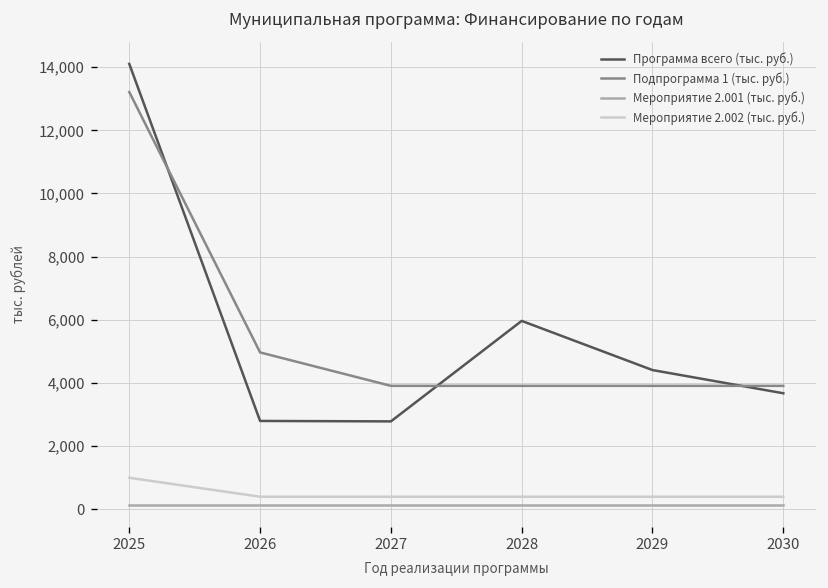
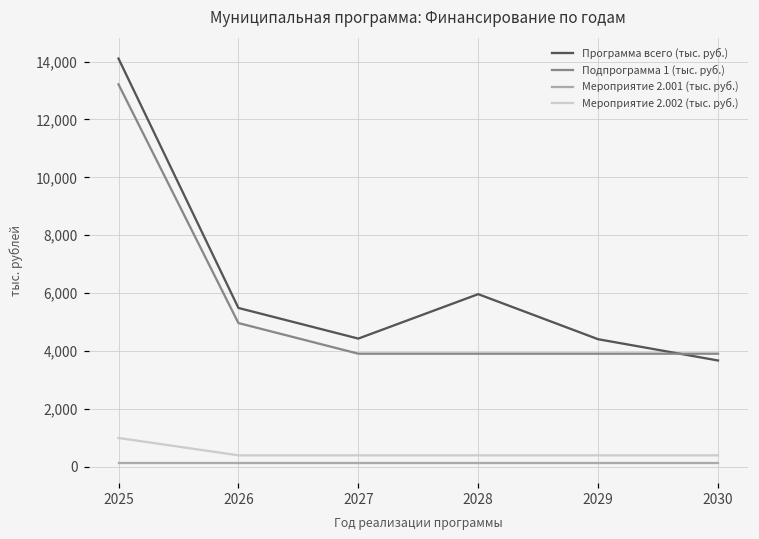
Программа всего (тыс. руб.), 2026: 2,800 -> 5,500
Программа всего (тыс. руб.), 2027: 2,800 -> 4,400
